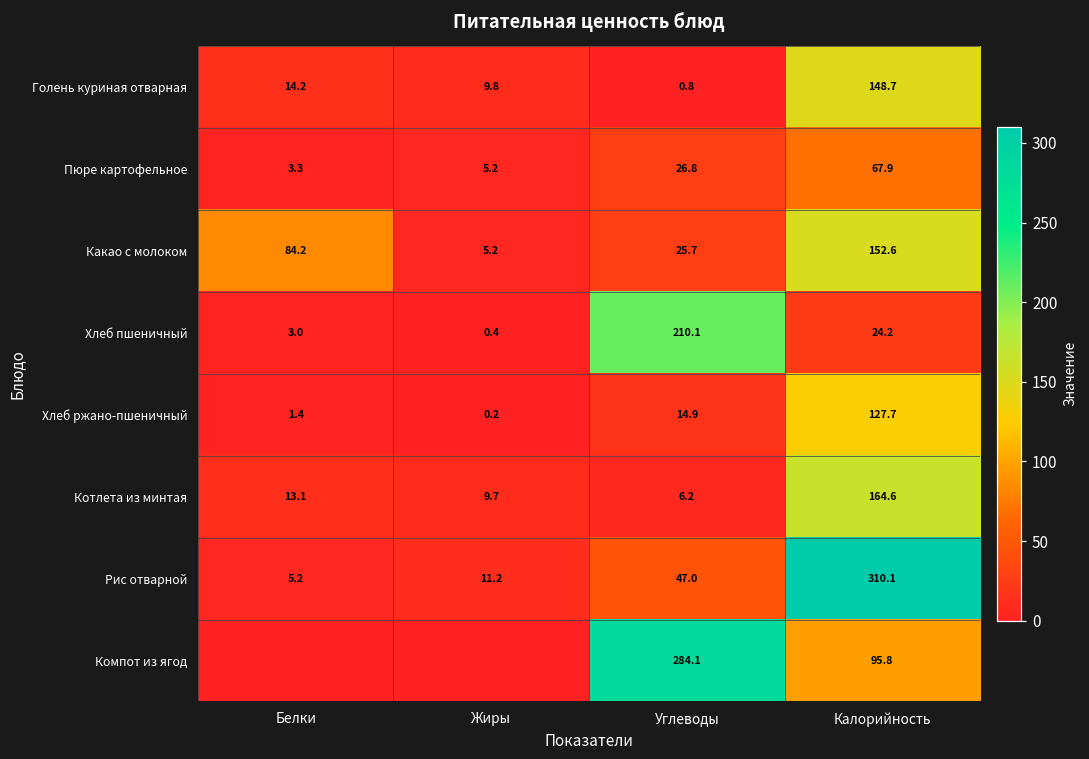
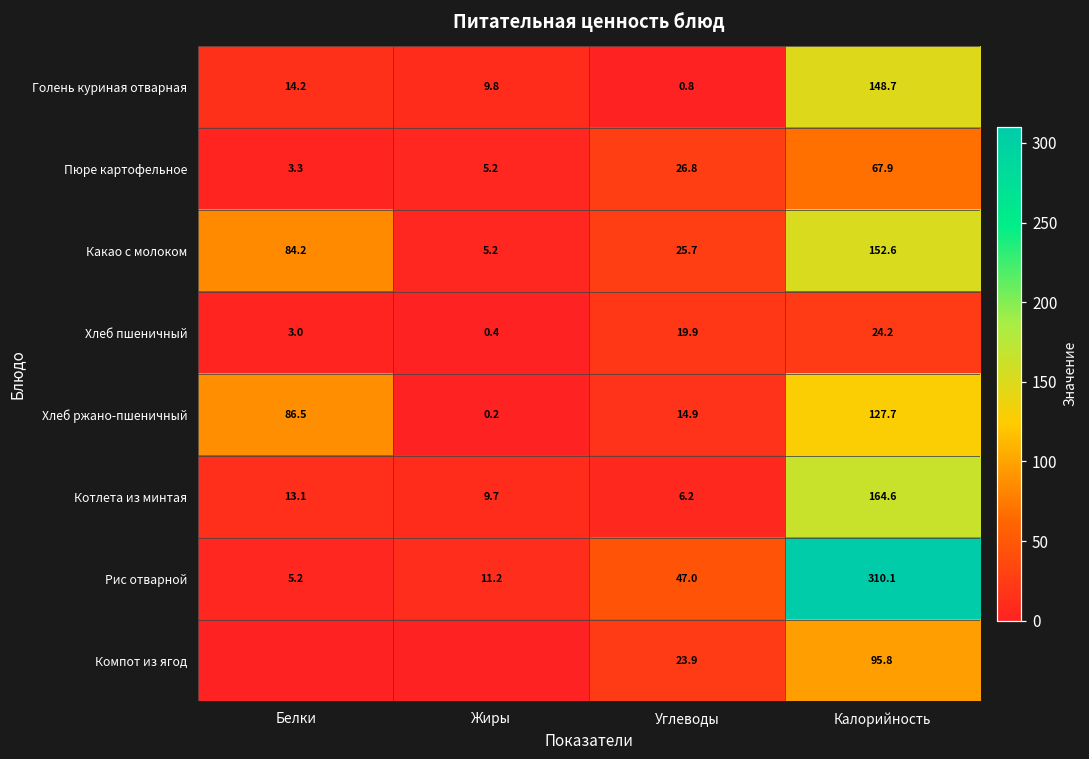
Хлеб пшеничный, Углеводы: 210.1 -> 19.9
Хлеб ржано-пшеничный, Белки: 1.4 -> 86.5
Компот из ягод, Углеводы: 284.1 -> 23.9
